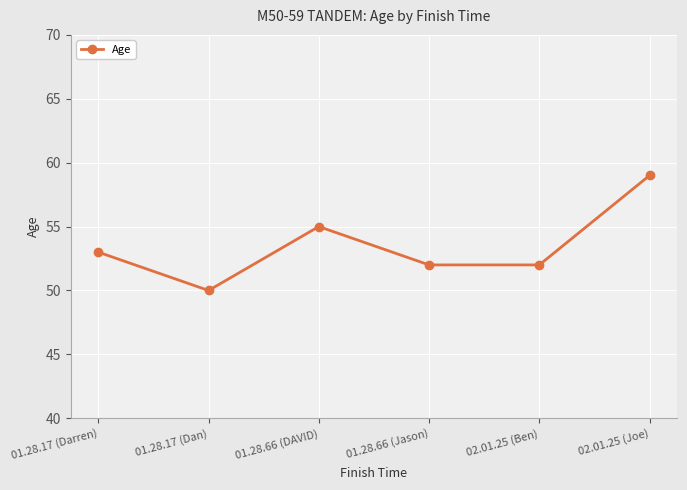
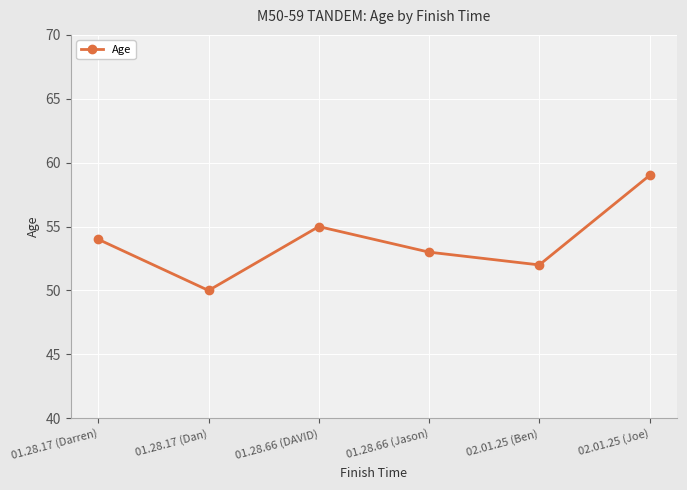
01.28.17 (Darren): 53 -> 54
01.28.66 (Jason): 52 -> 53
